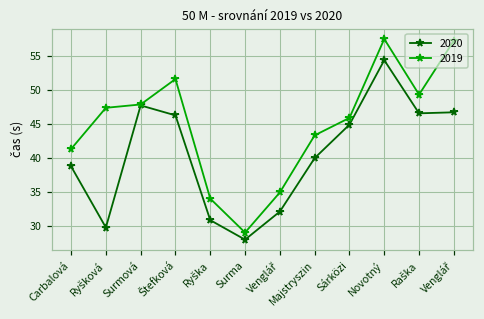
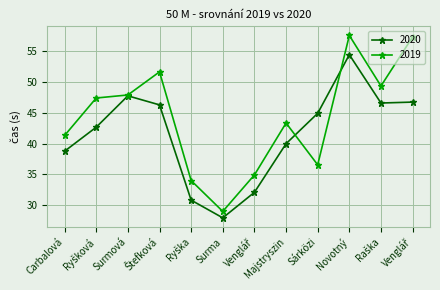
2020, Ryšková: 30 -> 43
2019, Sárközi: 46 -> 37
